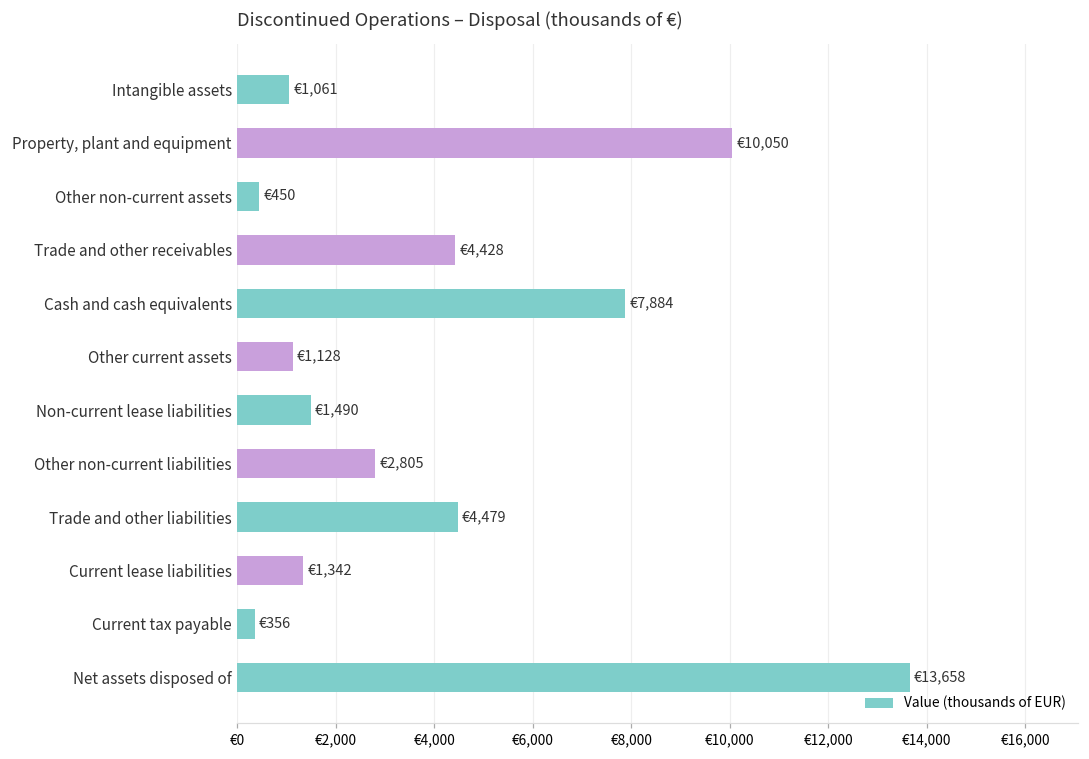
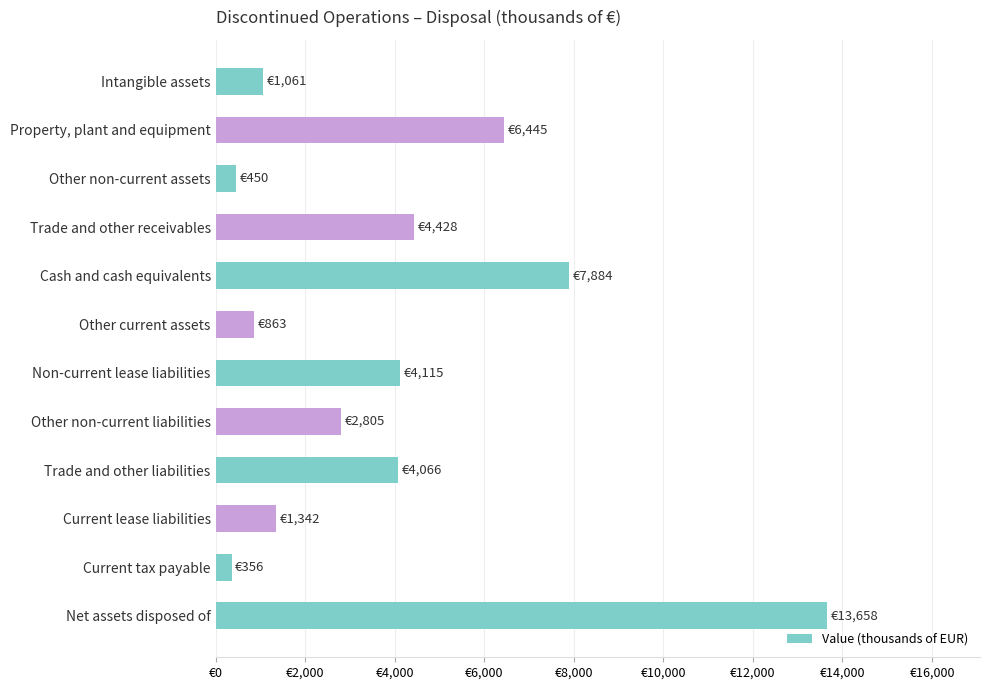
Property, plant and equipment: €10,050 -> €6,445
Other current assets: €1,128 -> €863
Non-current lease liabilities: €1,490 -> €4,115
Trade and other liabilities: €4,479 -> €4,066
